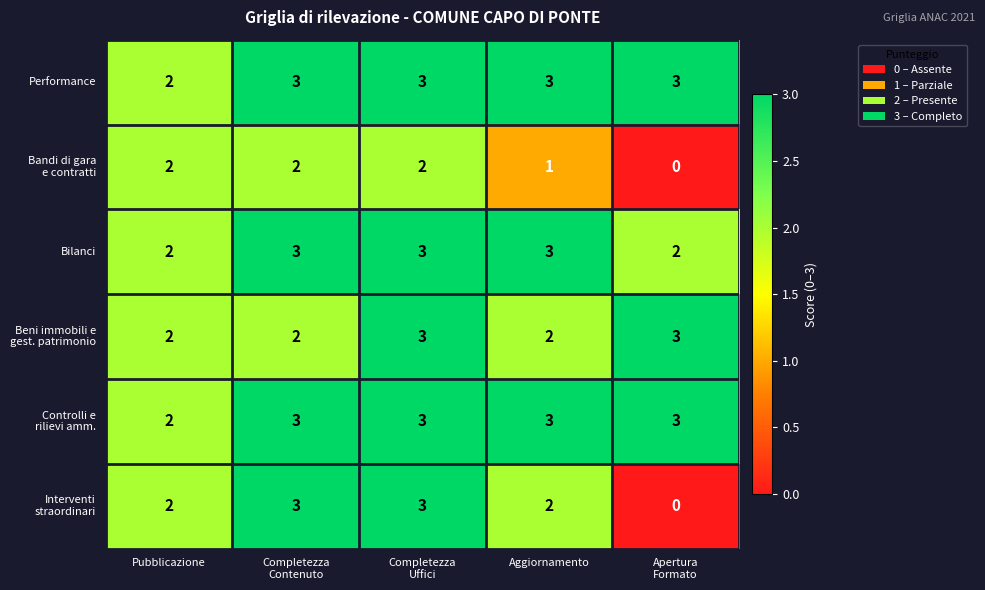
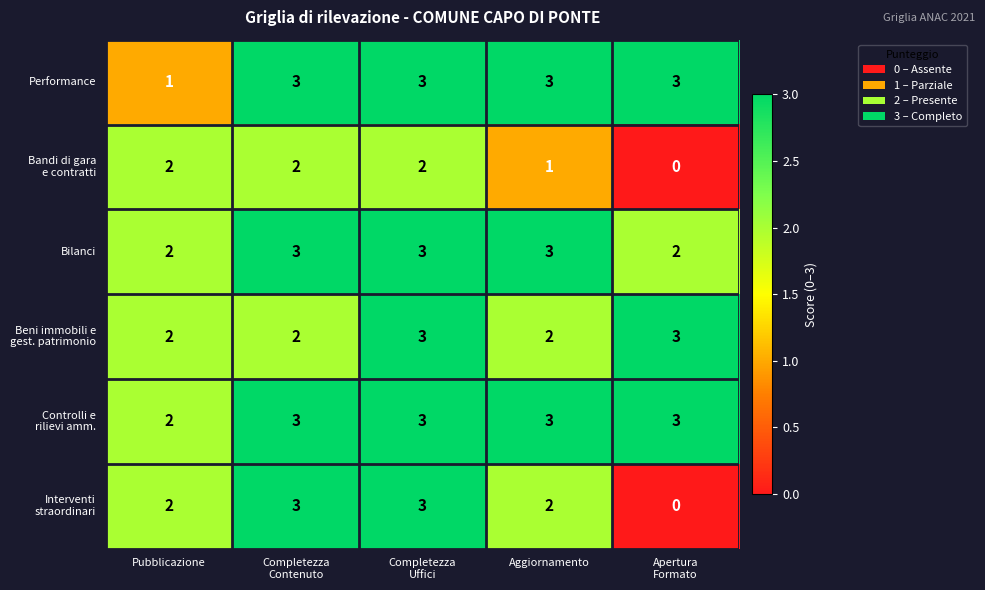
Performance, Pubblicazione: 2 -> 1
